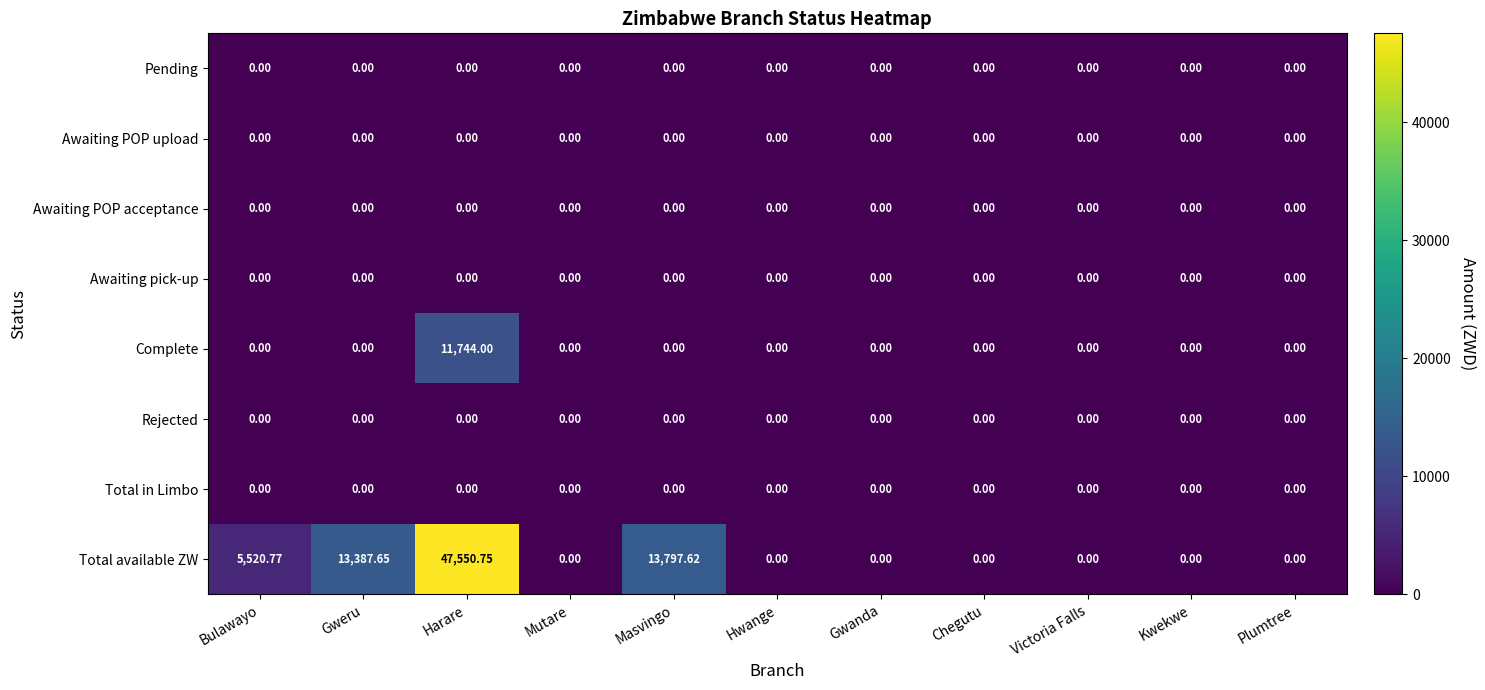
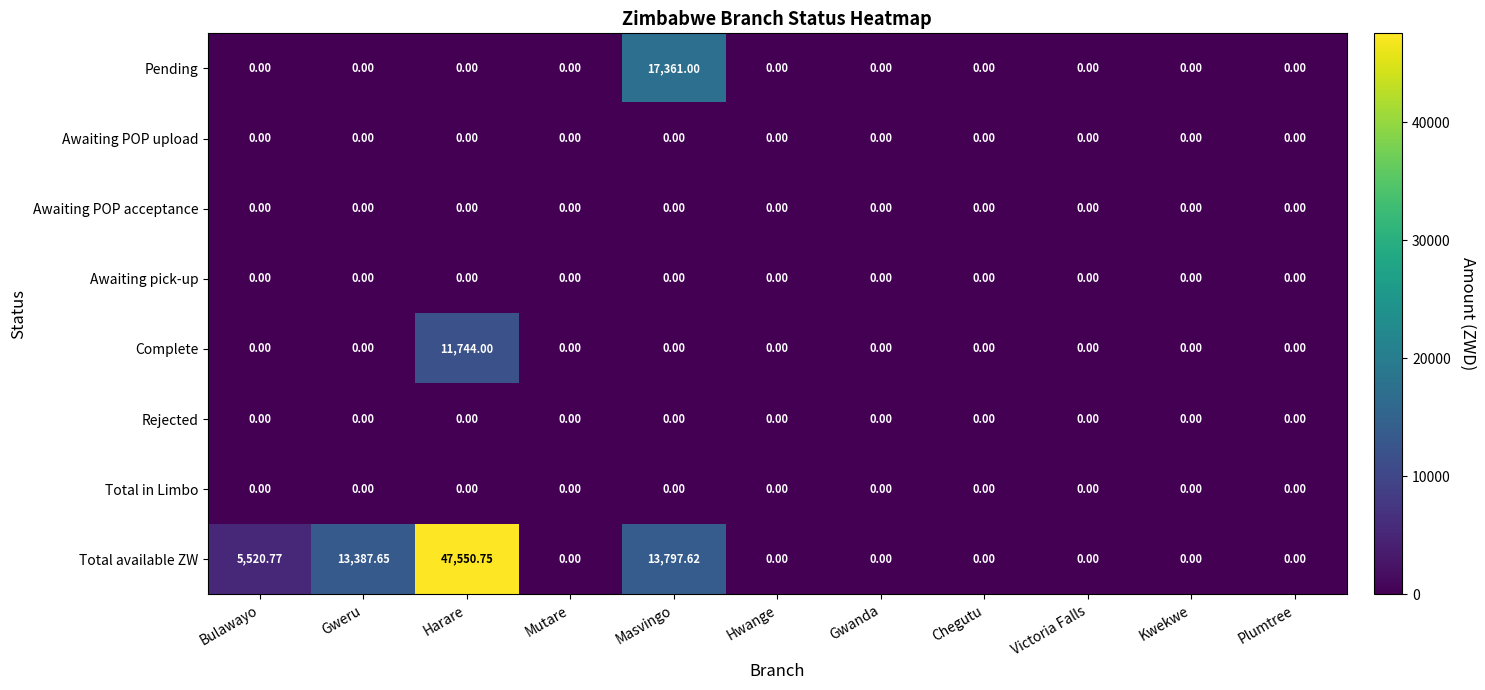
Pending, Masvingo: 0.00 -> 17,361.00
